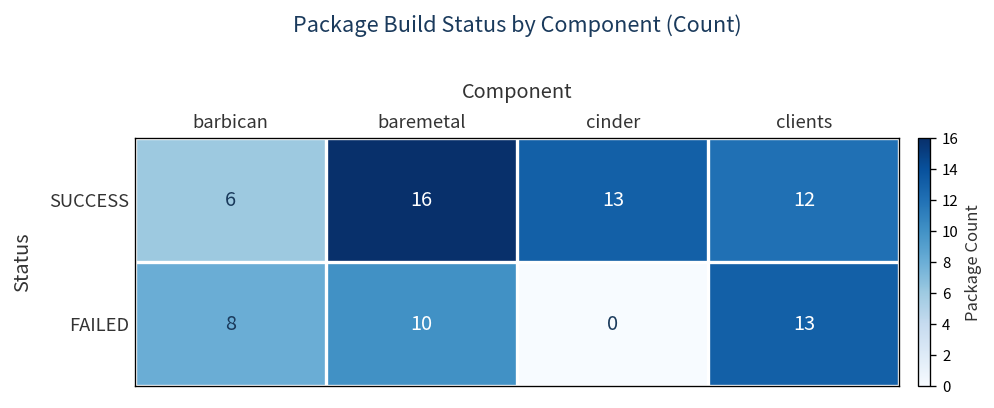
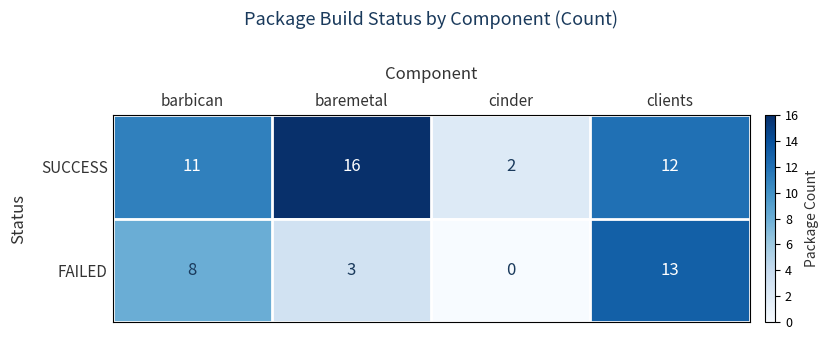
SUCCESS, barbican: 6 -> 11
SUCCESS, cinder: 13 -> 2
FAILED, baremetal: 10 -> 3
